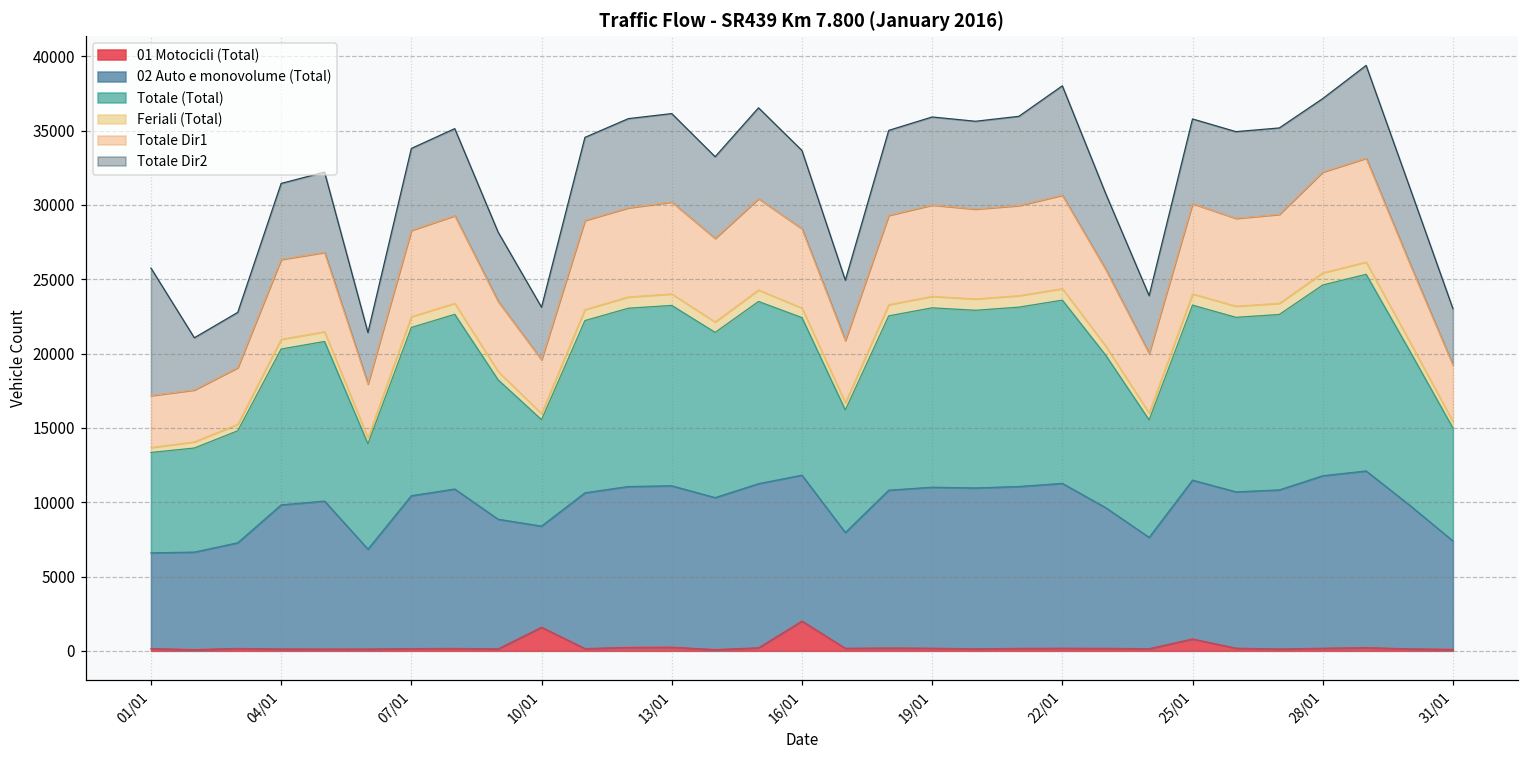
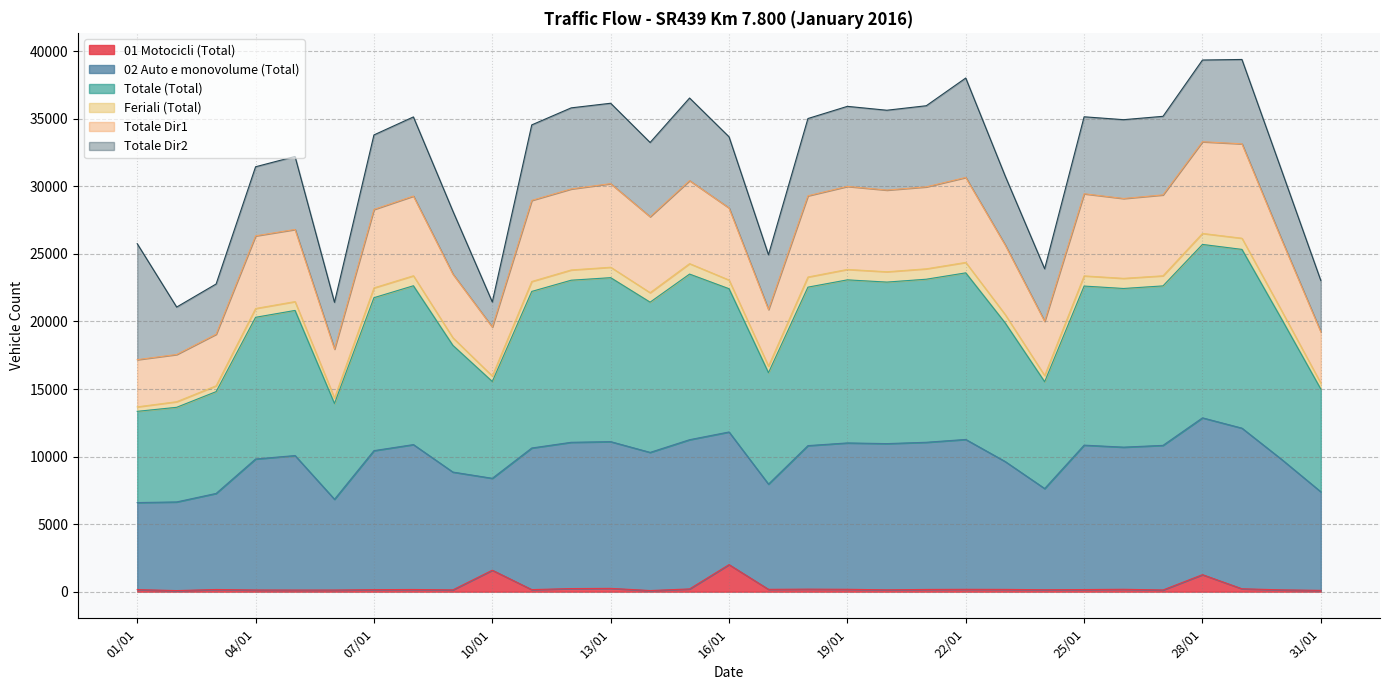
Totale Dir2, 10/01: 3500 -> 1900
01 Motocicli (Total), 25/01: 800 -> 200
01 Motocicli (Total), 28/01: 200 -> 1300
Totale Dir2, 28/01: 4900 -> 6000
